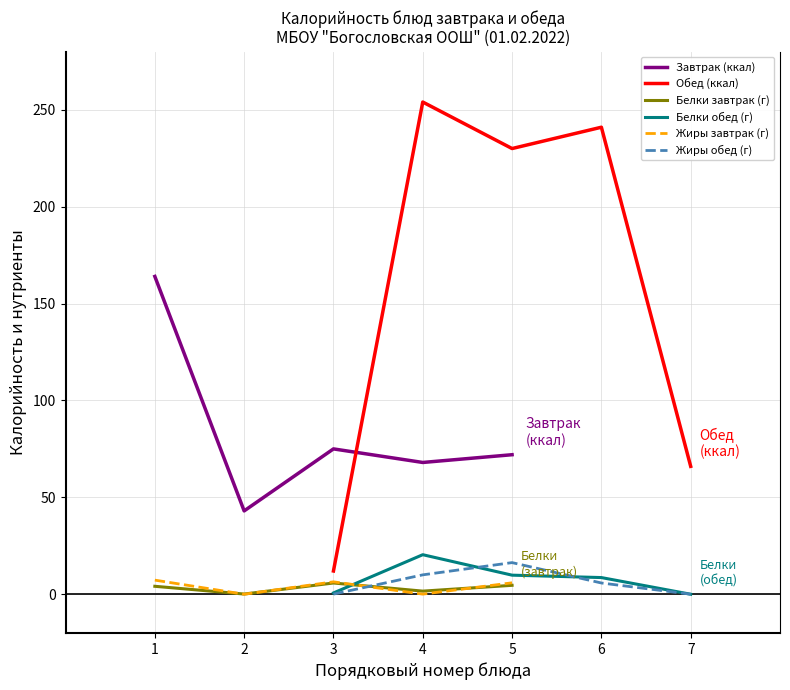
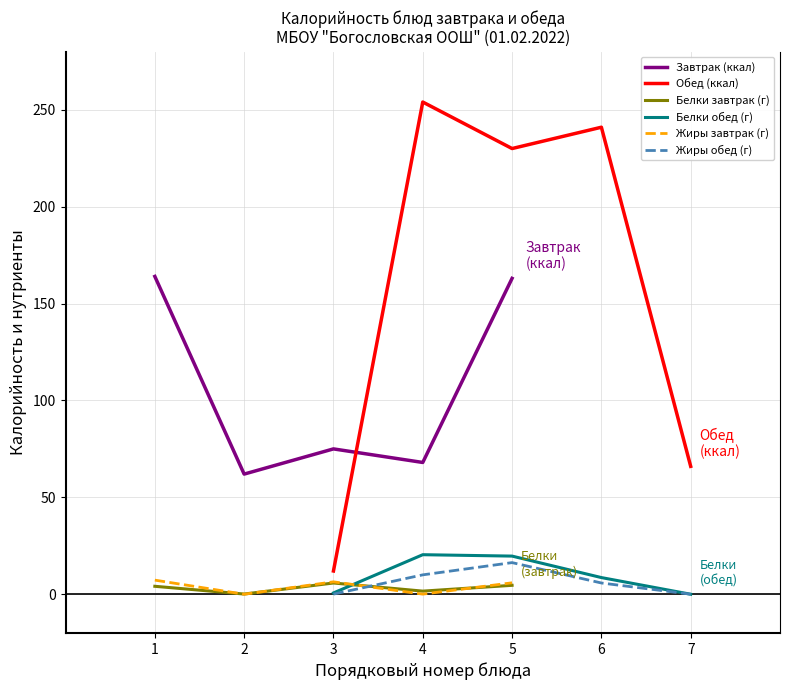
Завтрак (ккал), 2: 43 -> 62
Завтрак (ккал), 5: 72 -> 163
Белки обед (г), 5: 10 -> 20
